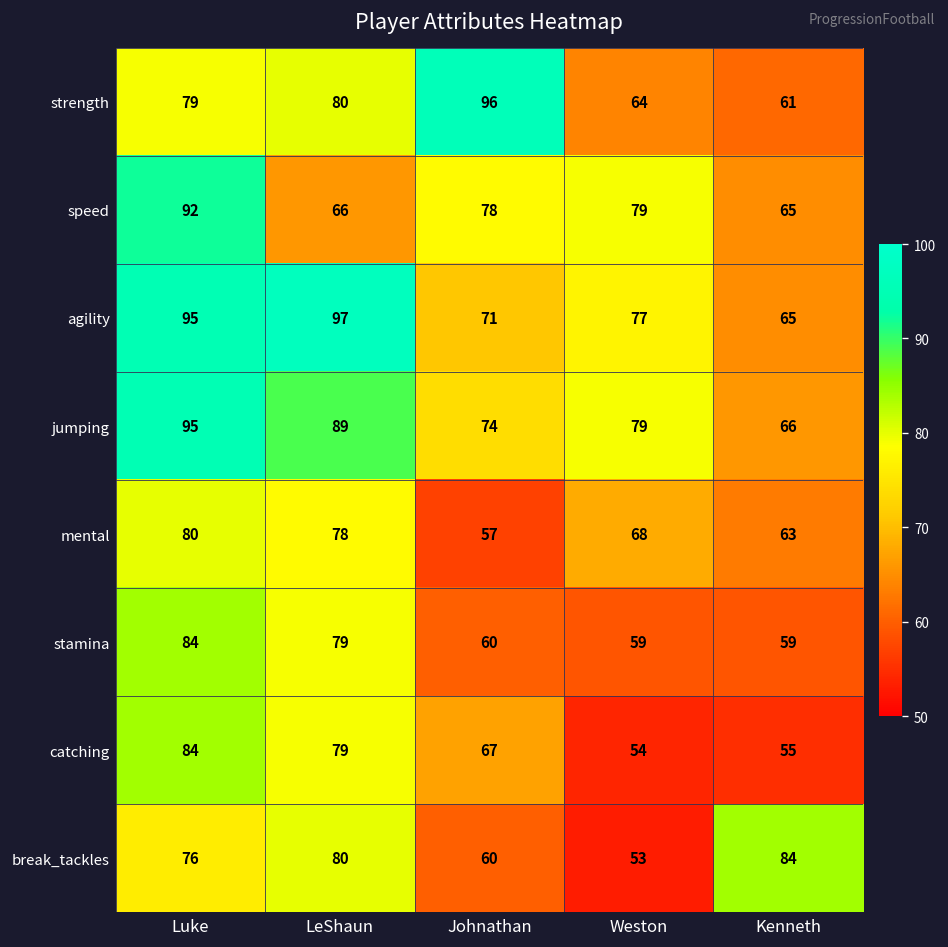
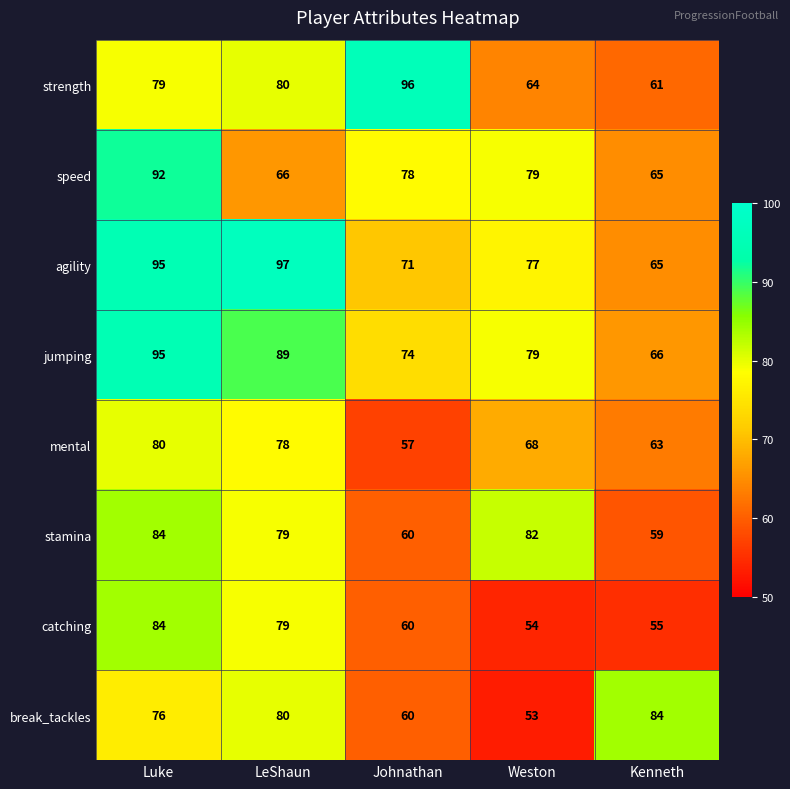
stamina, Weston: 59 -> 82
catching, Johnathan: 67 -> 60
